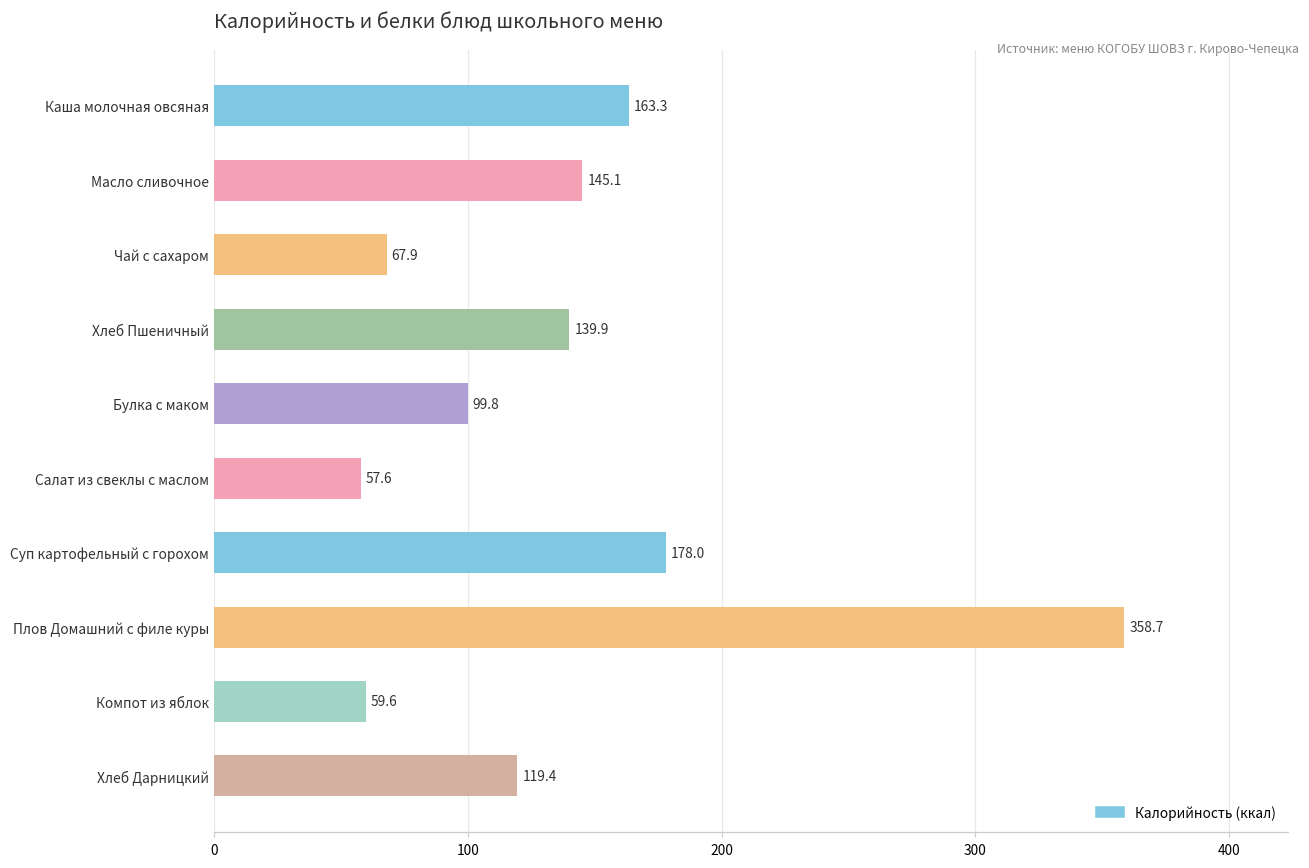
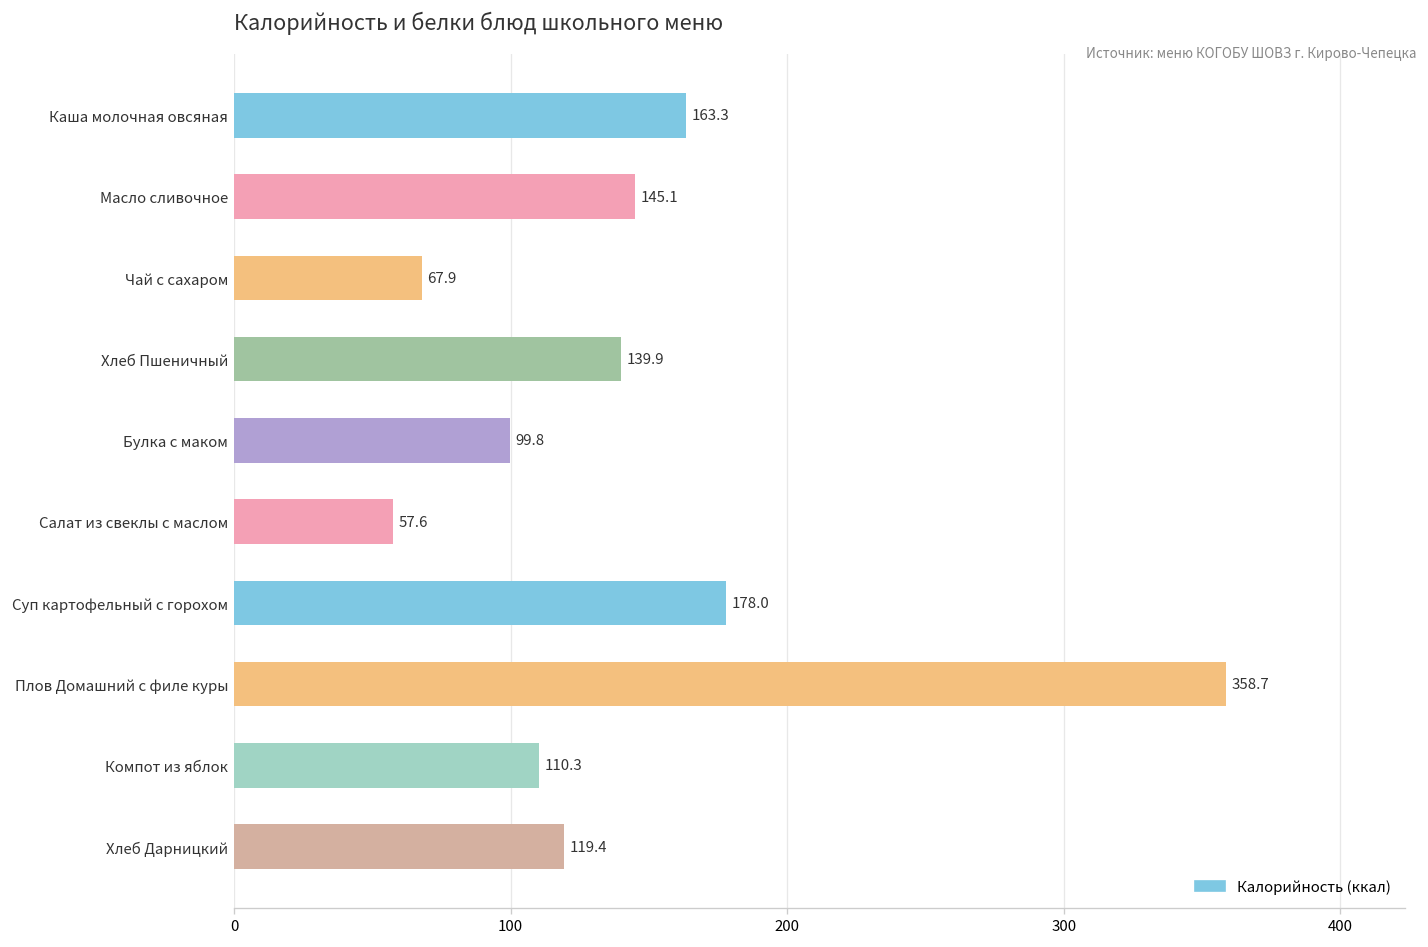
Компот из яблок: 59.6 -> 110.3
